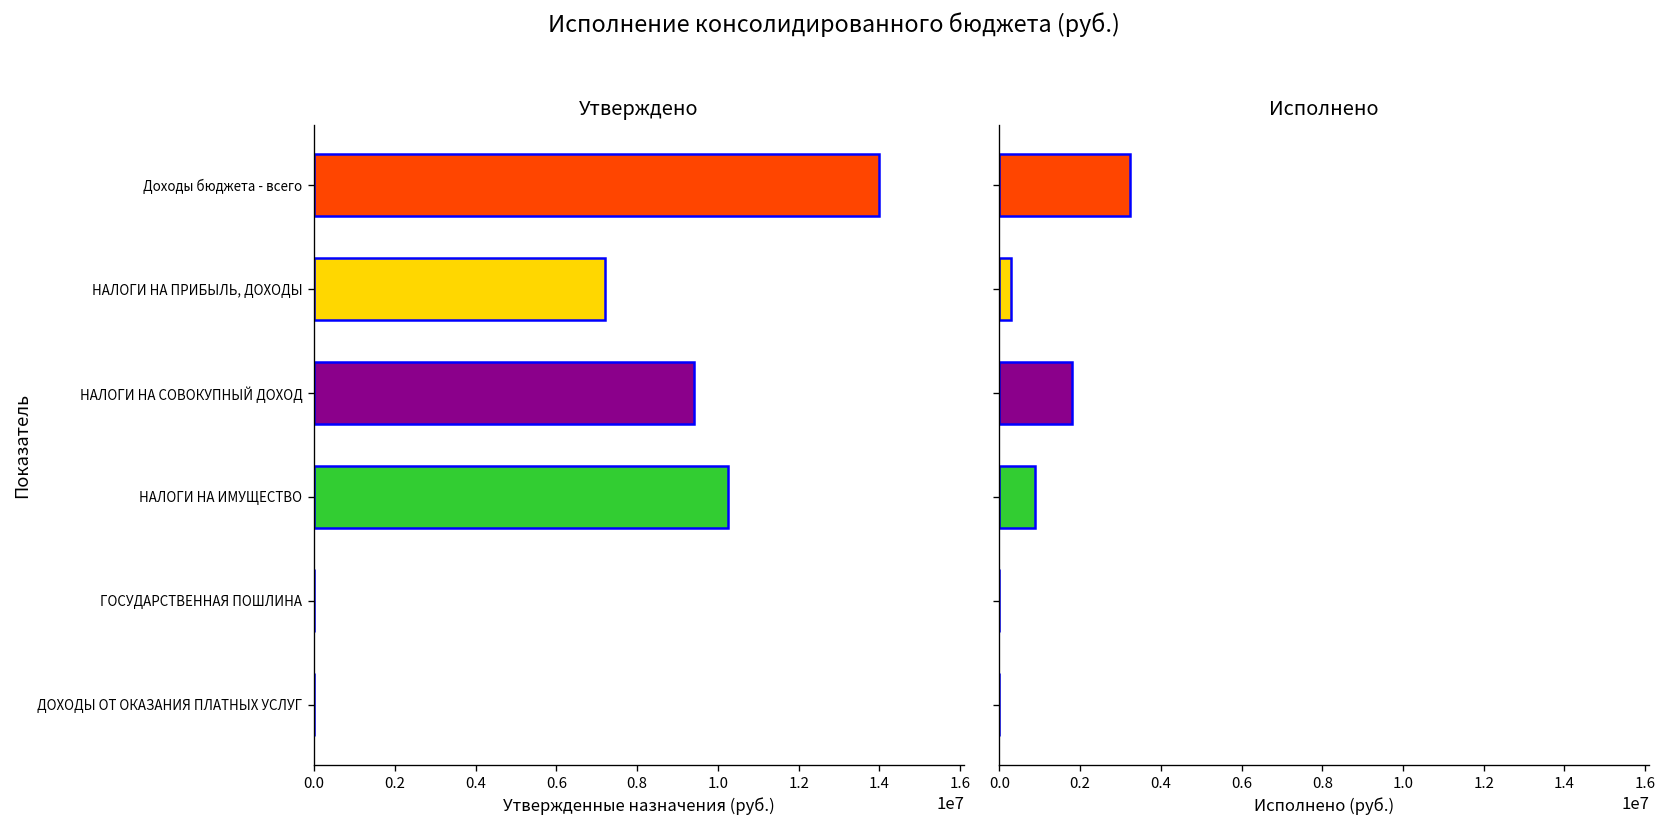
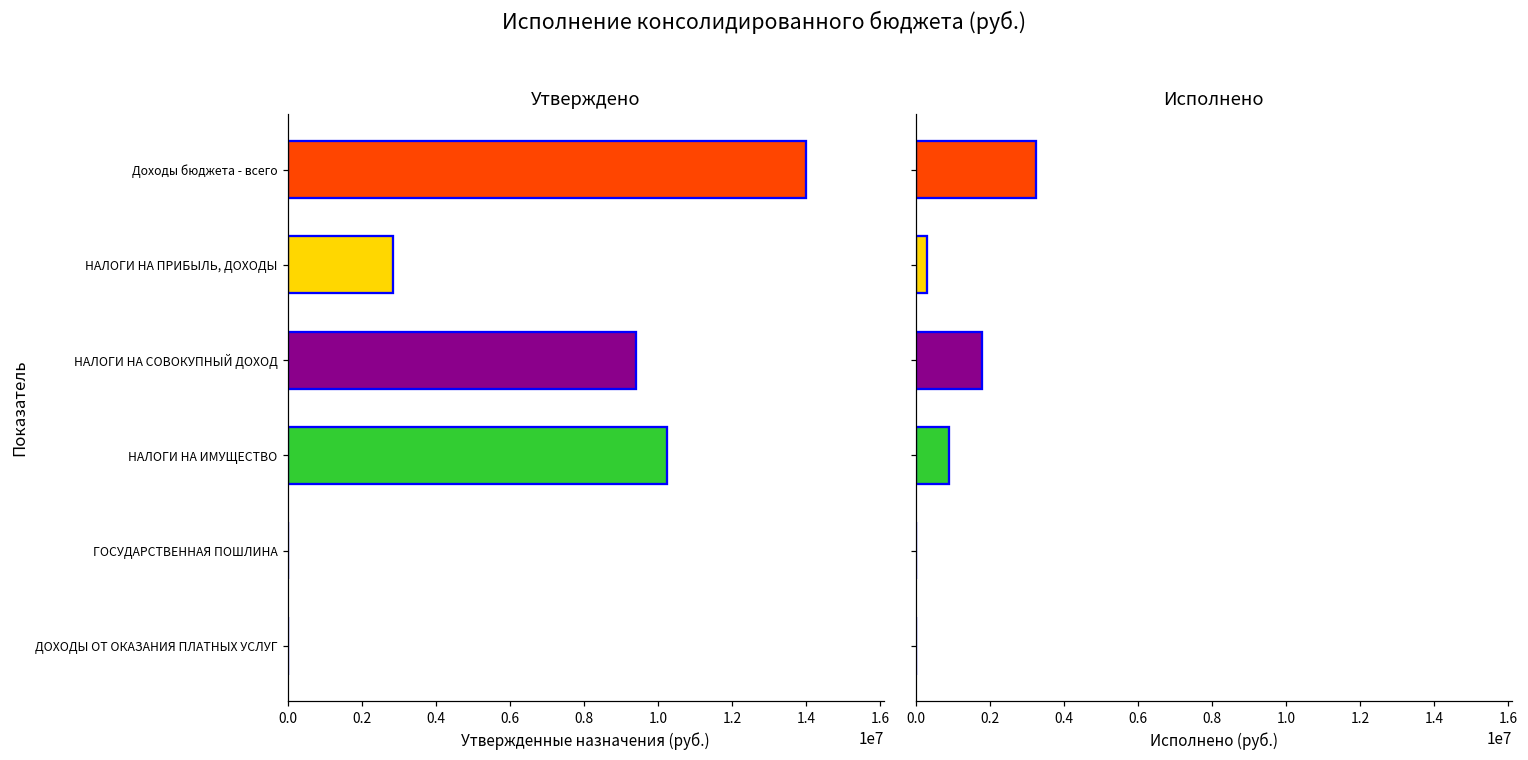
Утверждено, НАЛОГИ НА ПРИБЫЛЬ, ДОХОДЫ: 7200000 -> 2800000
